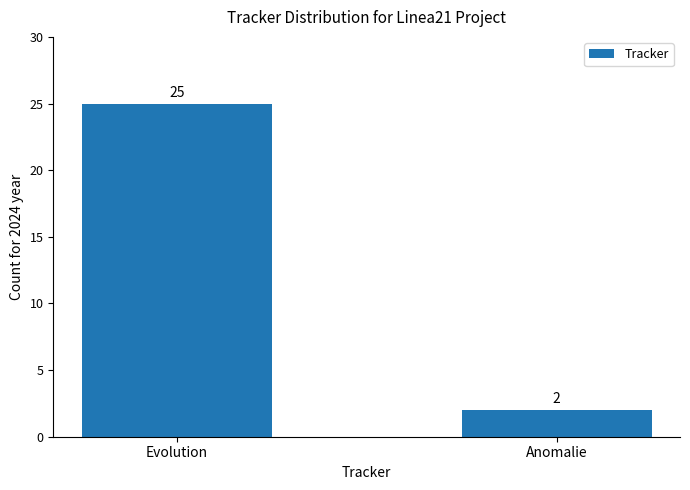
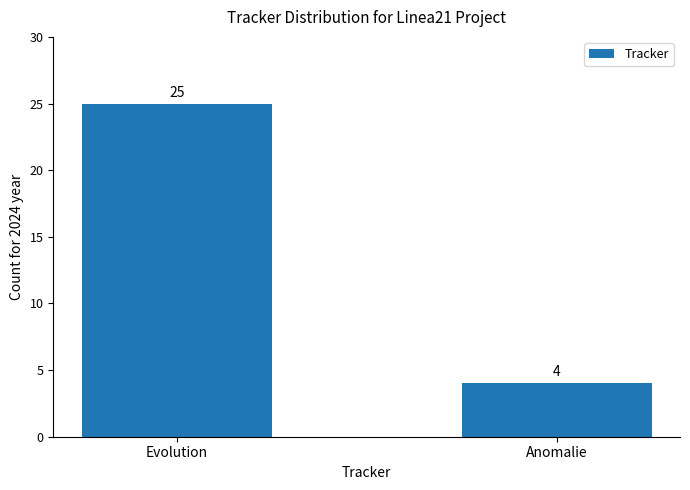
Anomalie: 2 -> 4
